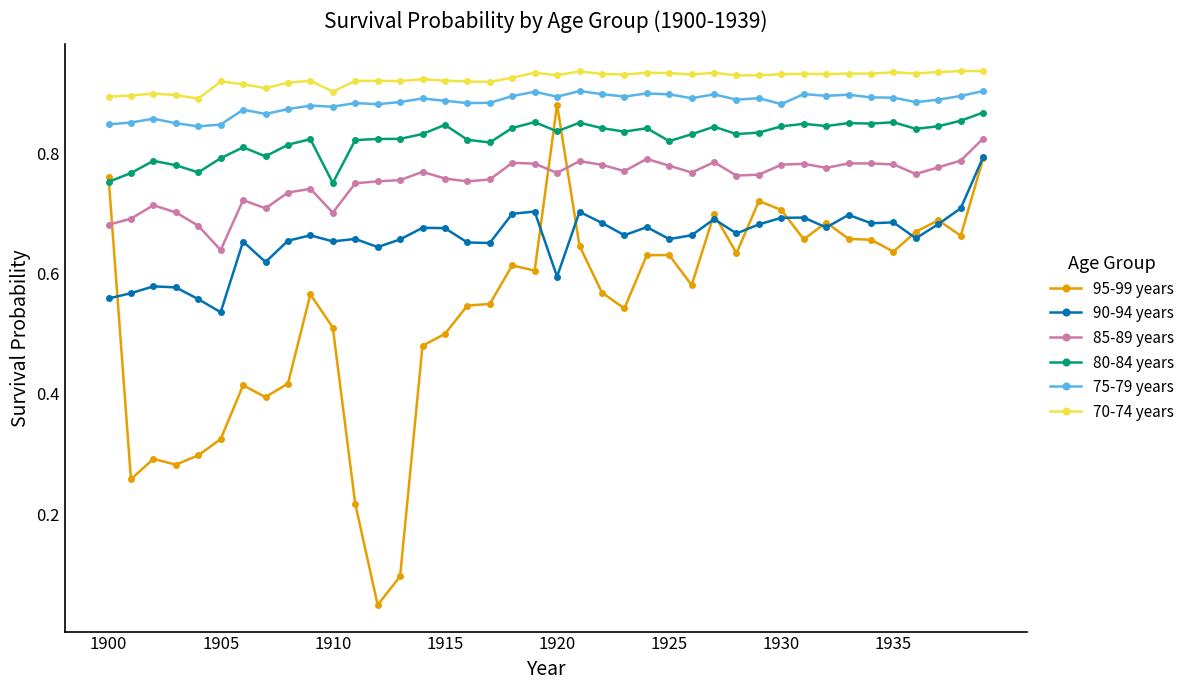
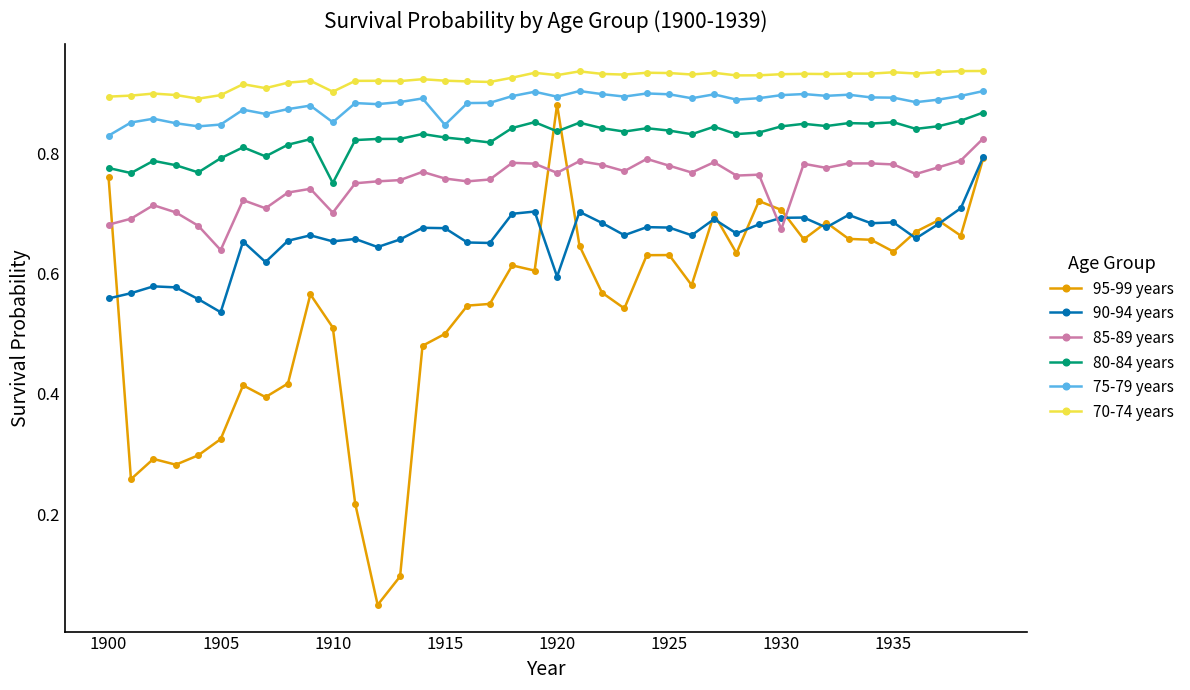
80-84 years, 1900: 0.75 -> 0.78
75-79 years, 1900: 0.85 -> 0.83
70-74 years, 1905: 0.92 -> 0.90
75-79 years, 1910: 0.88 -> 0.85
80-84 years, 1915: 0.85 -> 0.83
75-79 years, 1915: 0.89 -> 0.85
90-94 years, 1925: 0.66 -> 0.68
80-84 years, 1925: 0.82 -> 0.84
85-89 years, 1930: 0.78 -> 0.67
75-79 years, 1930: 0.88 -> 0.90
